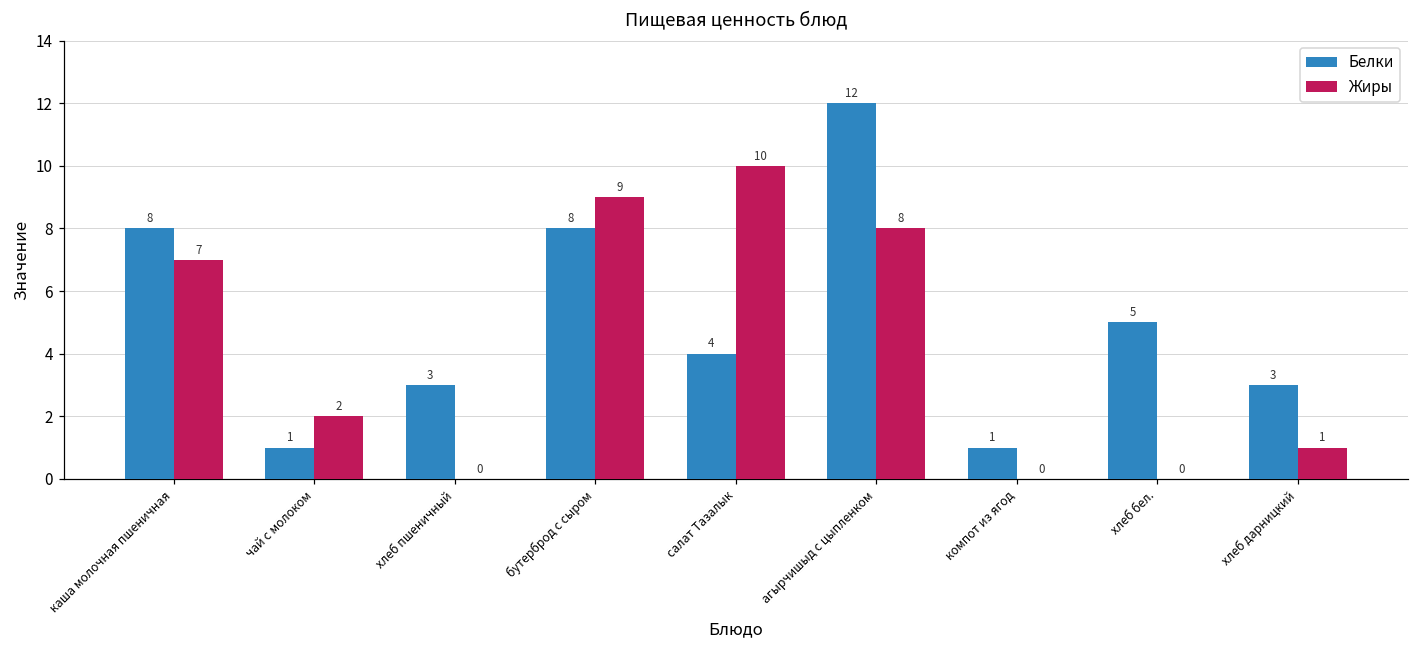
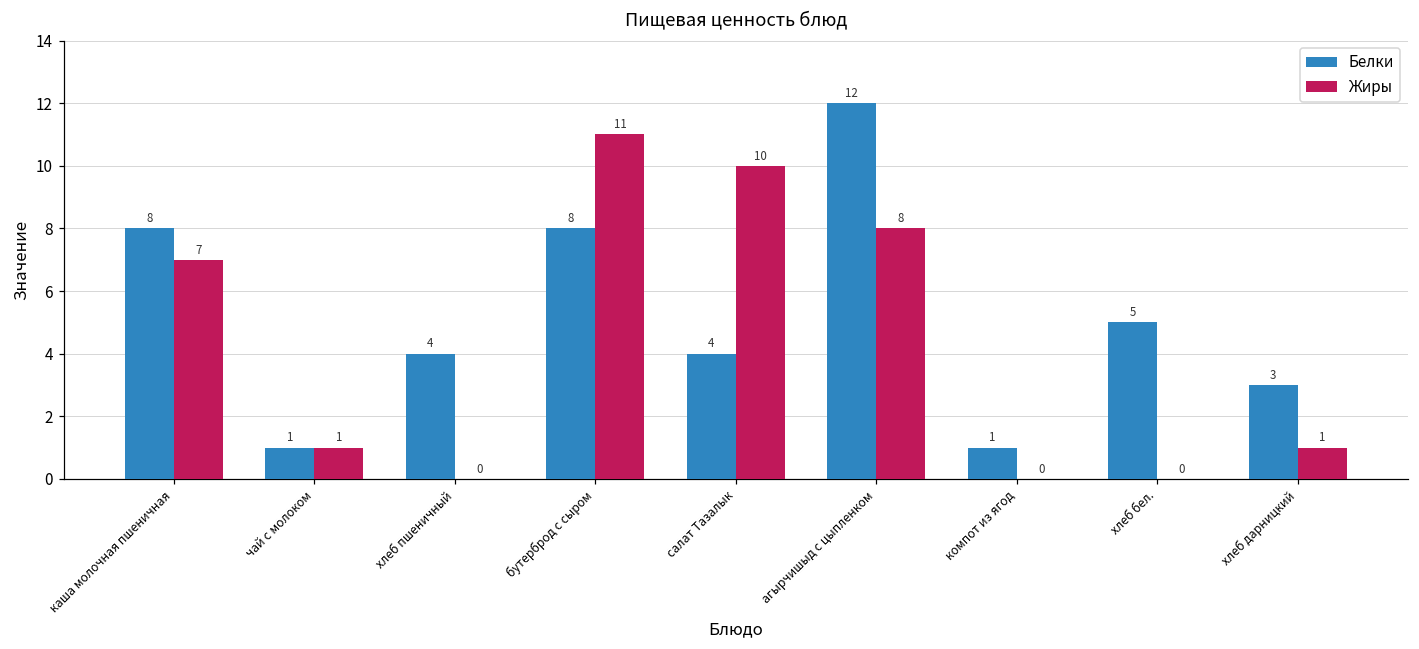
Жиры, чай с молоком: 2 -> 1
Белки, хлеб пшеничный: 3 -> 4
Жиры, бутерброд с сыром: 9 -> 11
